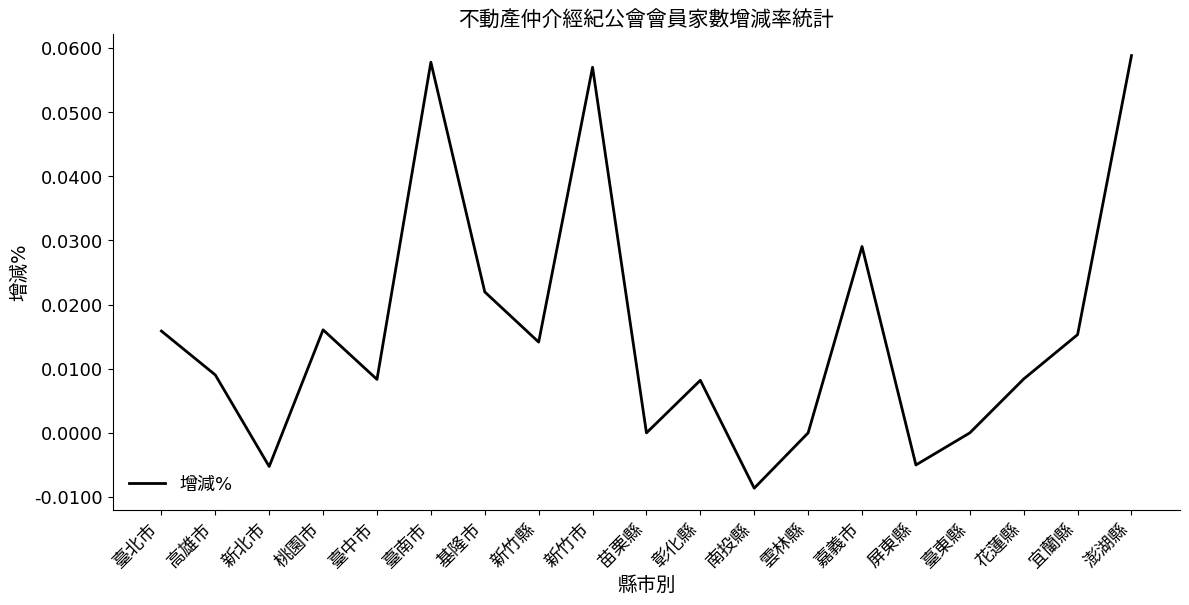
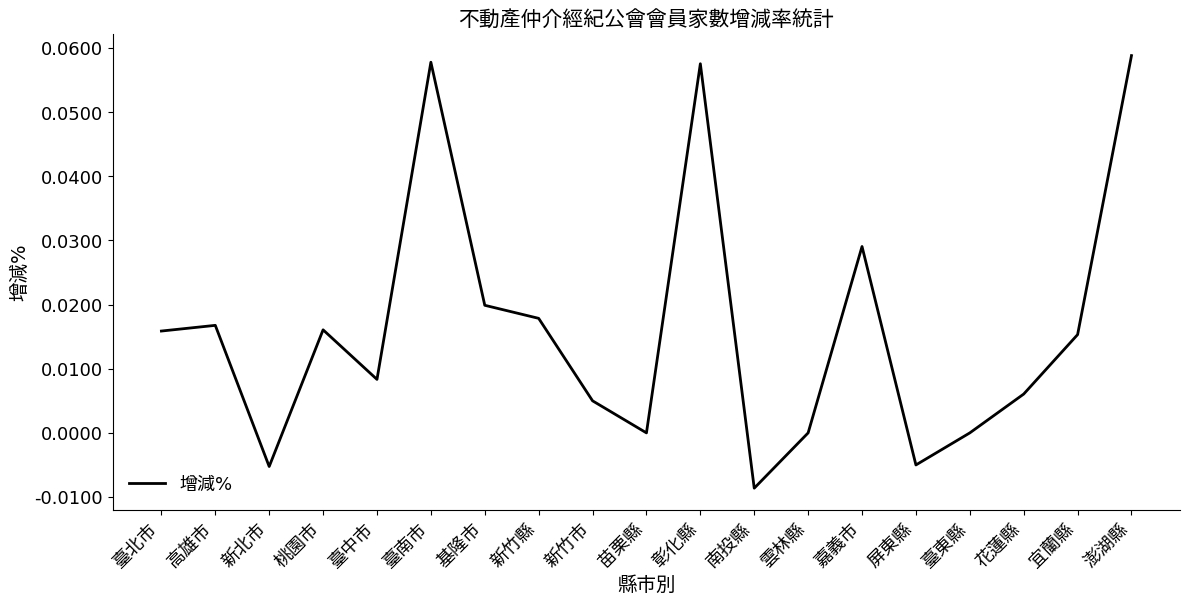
高雄市: 0.009 -> 0.017
基隆市: 0.022 -> 0.020
新竹縣: 0.014 -> 0.018
新竹市: 0.057 -> 0.005
彰化縣: 0.008 -> 0.058
花蓮縣: 0.008 -> 0.006
